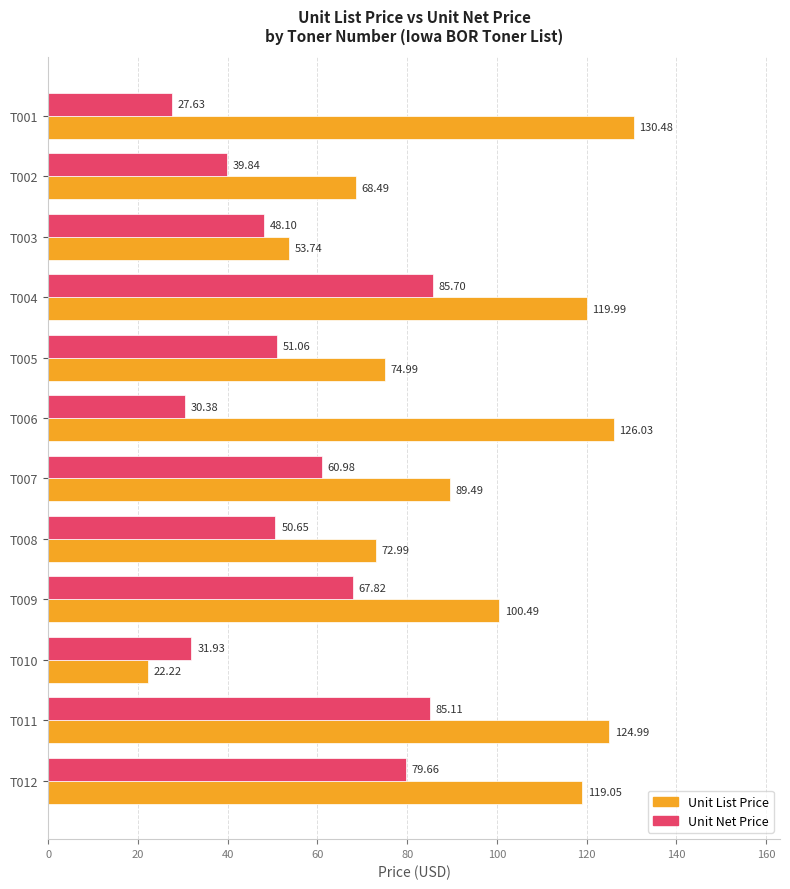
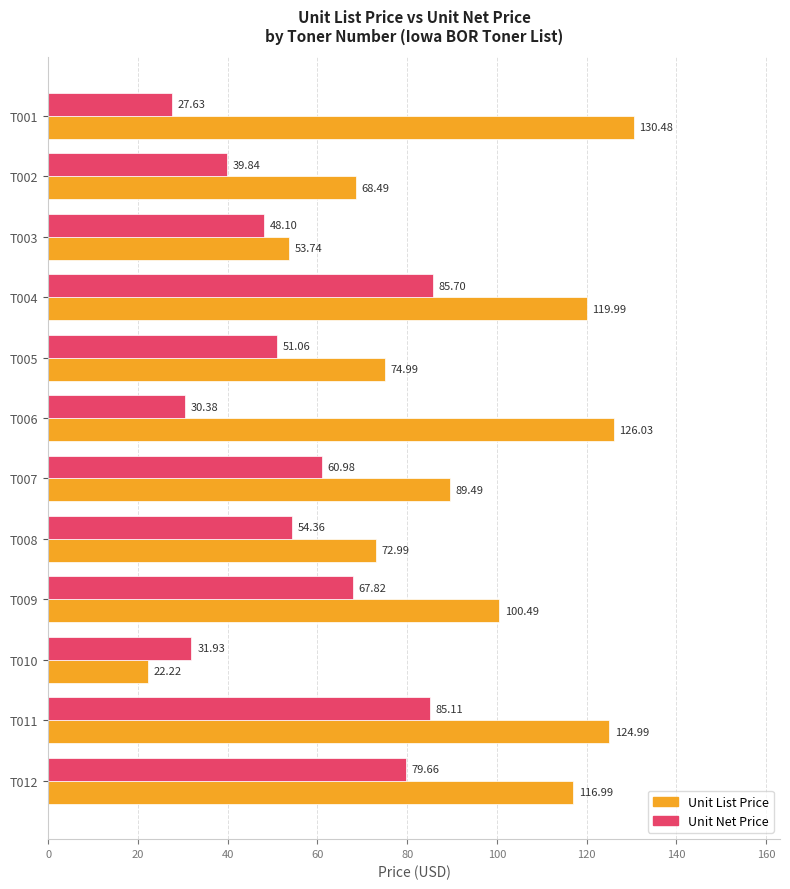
Unit Net Price, T008: 50.65 -> 54.36
Unit List Price, T012: 119.05 -> 116.99
